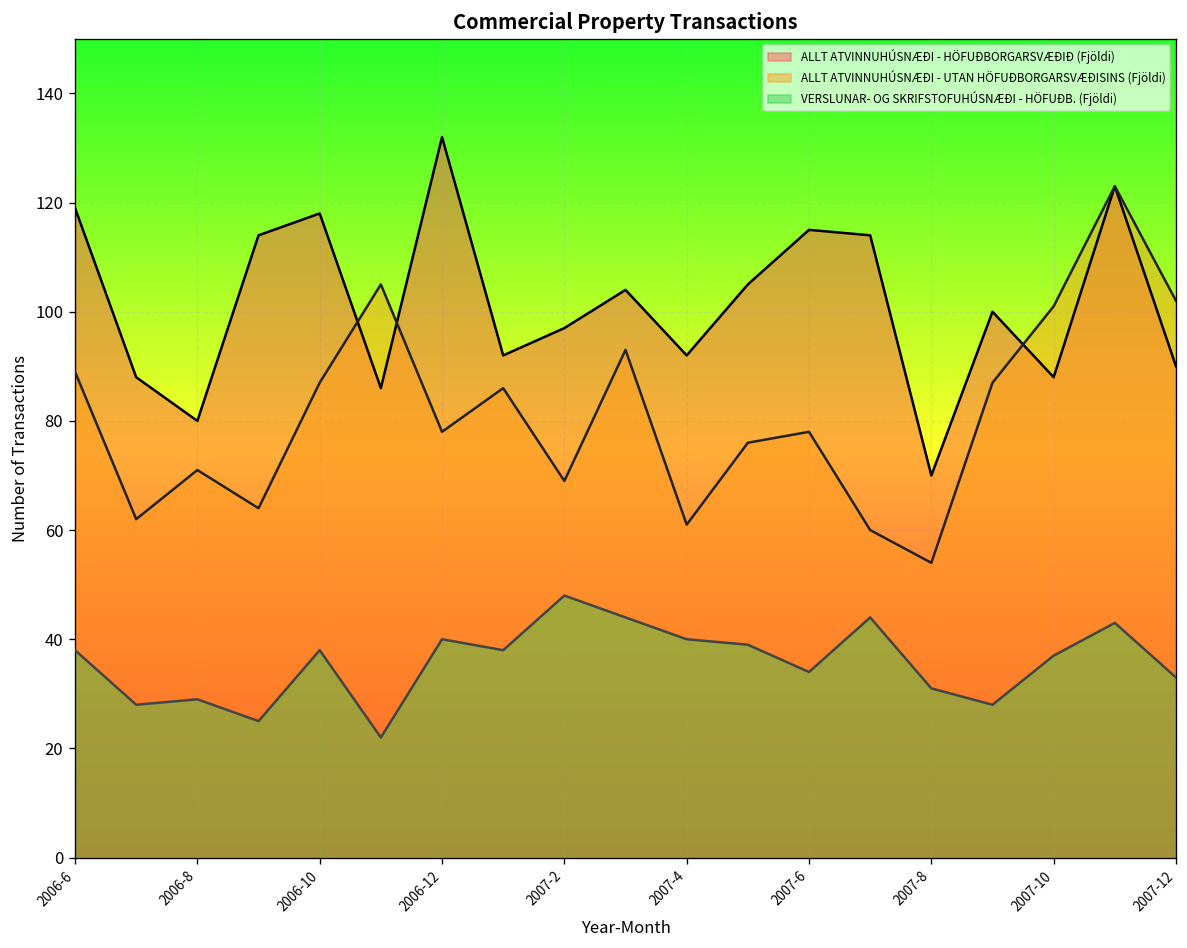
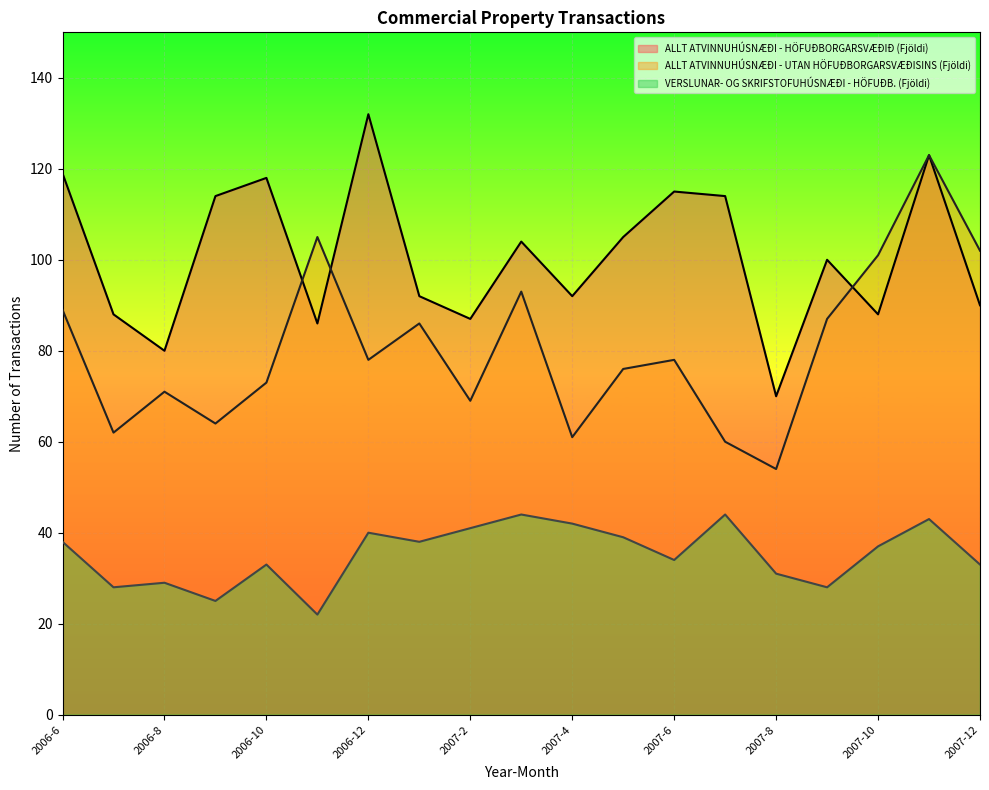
ALLT ATVINNUHÚSNÆÐI - UTAN HÖFUÐBORGARSVÆÐISINS (Fjöldi), 2006-10: 87 -> 73
VERSLUNAR- OG SKRIFSTOFUHÚSNÆÐI - HÖFUÐB. (Fjöldi), 2006-10: 38 -> 33
ALLT ATVINNUHÚSNÆÐI - HÖFUÐBORGARSVÆÐIÐ (Fjöldi), 2007-2: 97 -> 87
VERSLUNAR- OG SKRIFSTOFUHÚSNÆÐI - HÖFUÐB. (Fjöldi), 2007-2: 48 -> 41
VERSLUNAR- OG SKRIFSTOFUHÚSNÆÐI - HÖFUÐB. (Fjöldi), 2007-4: 40 -> 42
